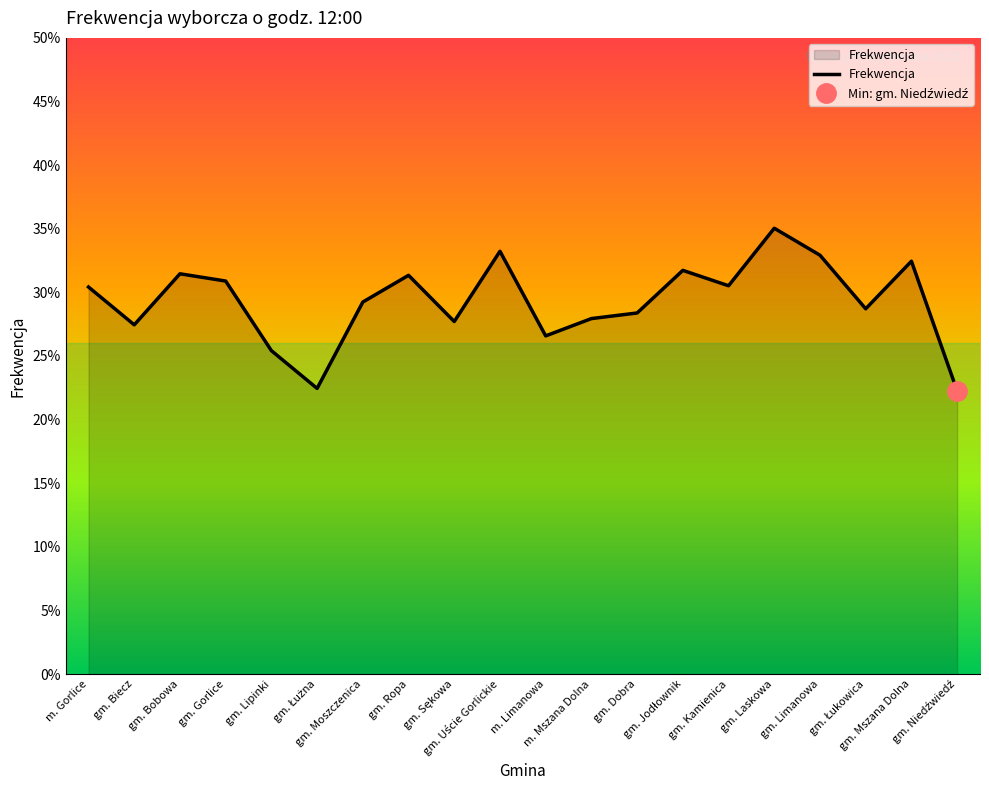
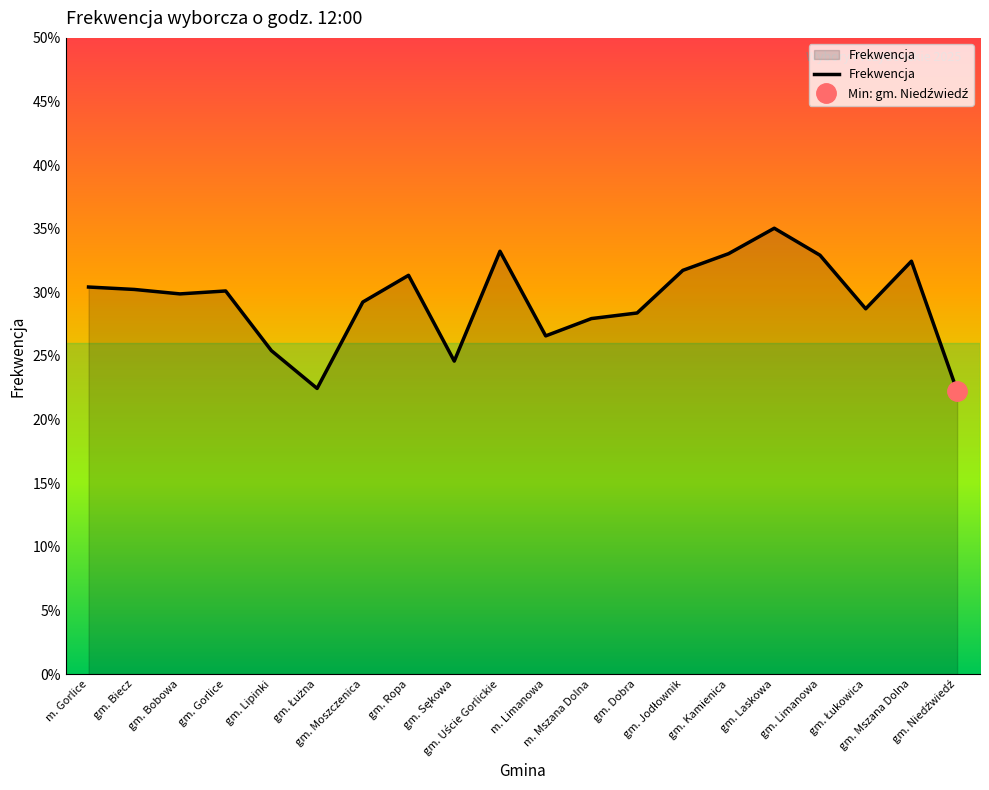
Frekwencja, gm. Biecz: 27.5% -> 30.2%
Frekwencja, gm. Bobowa: 31.5% -> 29.9%
Frekwencja, gm. Gorlice: 30.9% -> 30.1%
Frekwencja, gm. Sękowa: 27.7% -> 24.6%
Frekwencja, gm. Kamienica: 30.5% -> 33.0%
